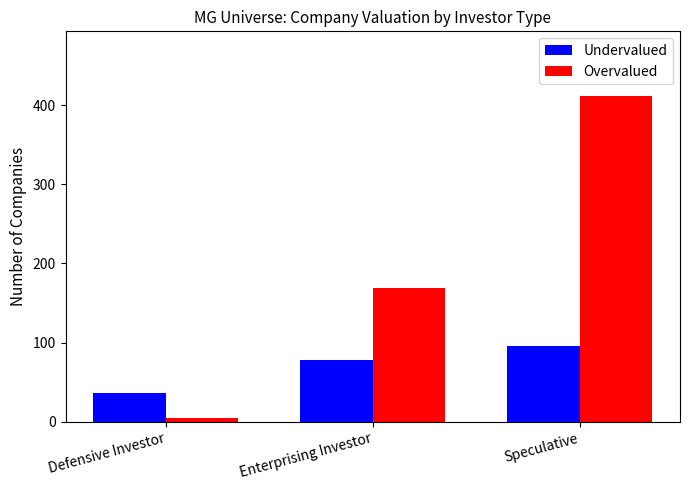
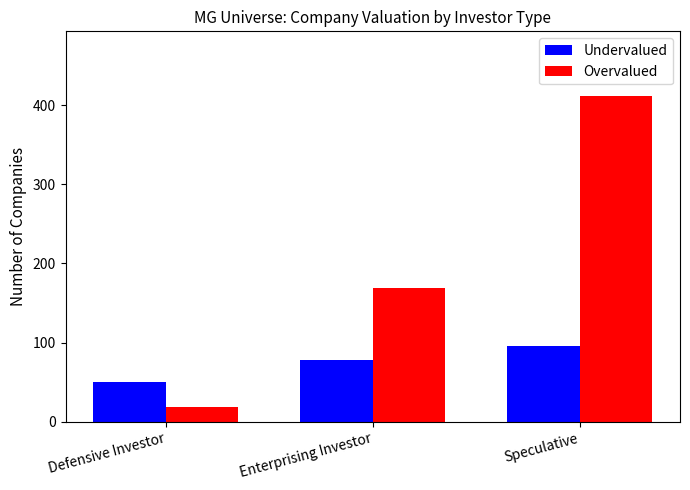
Undervalued, Defensive Investor: 40 -> 50
Overvalued, Defensive Investor: 10 -> 20
